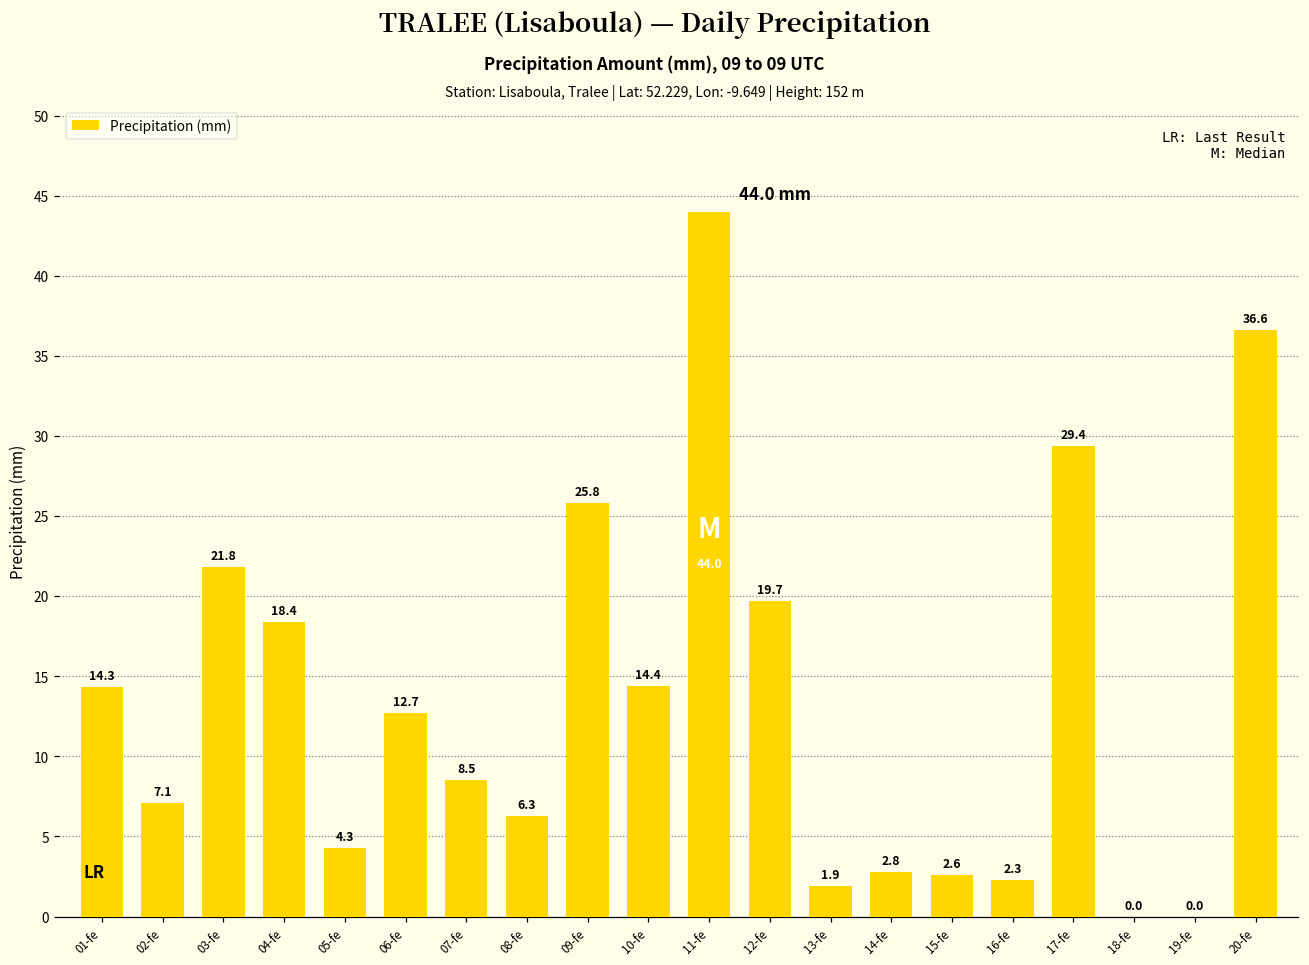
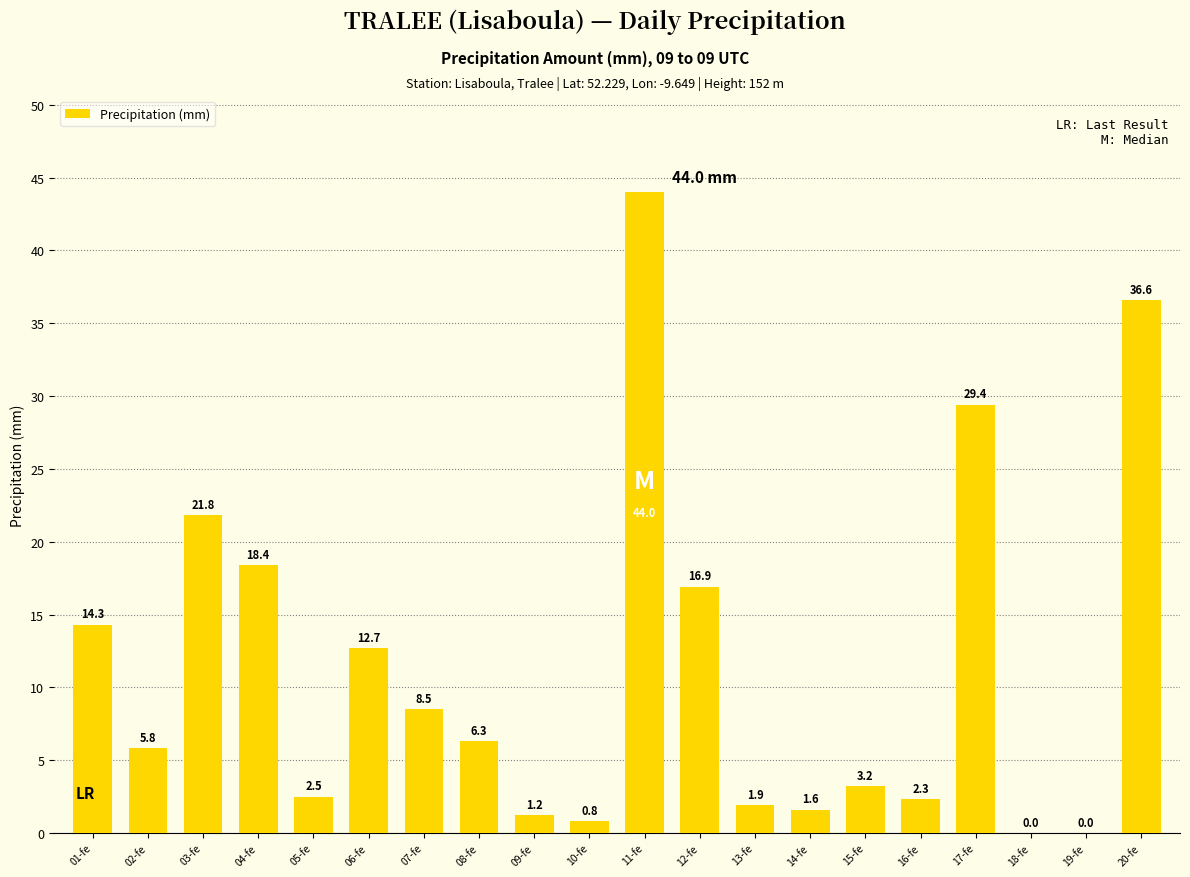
02-fe: 7.1 -> 5.8
05-fe: 4.3 -> 2.5
09-fe: 25.8 -> 1.2
10-fe: 14.4 -> 0.8
12-fe: 19.7 -> 16.9
14-fe: 2.8 -> 1.6
15-fe: 2.6 -> 3.2
